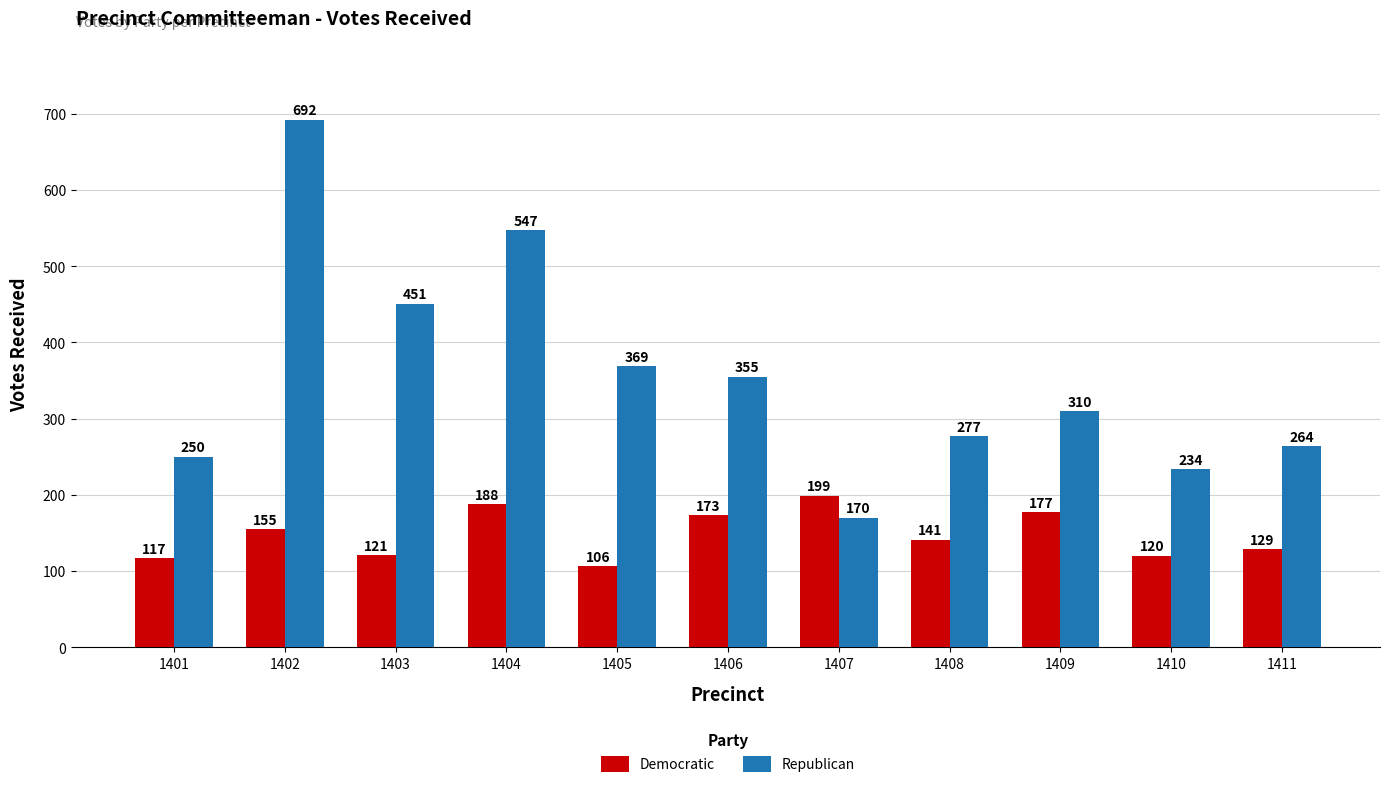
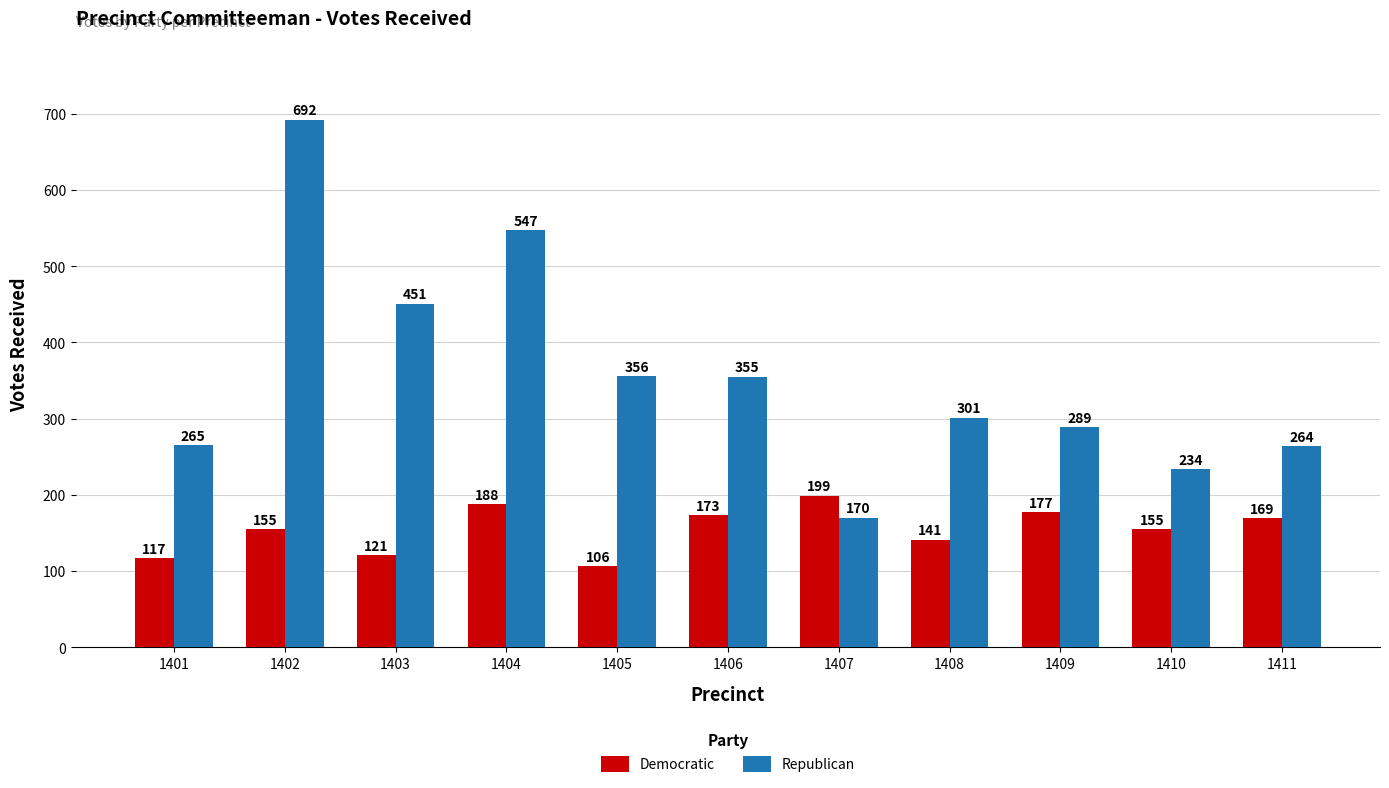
Republican, 1401: 250 -> 265
Republican, 1405: 369 -> 356
Republican, 1408: 277 -> 301
Republican, 1409: 310 -> 289
Democratic, 1410: 120 -> 155
Democratic, 1411: 129 -> 169
